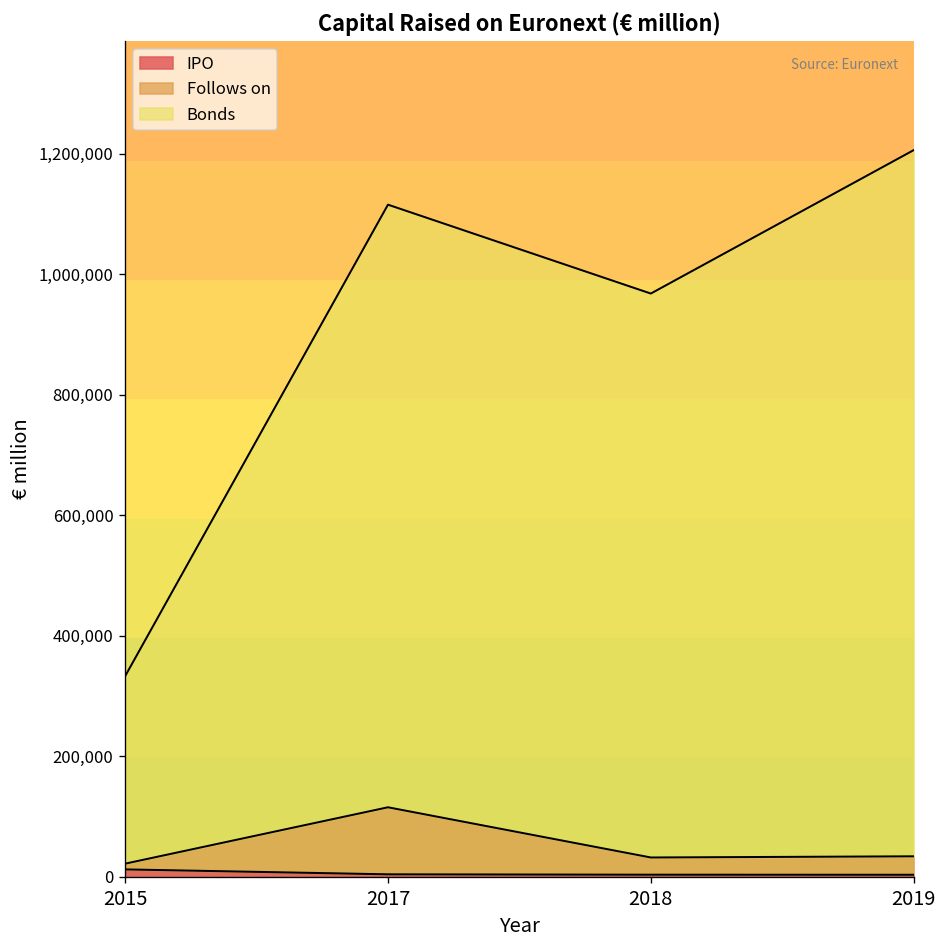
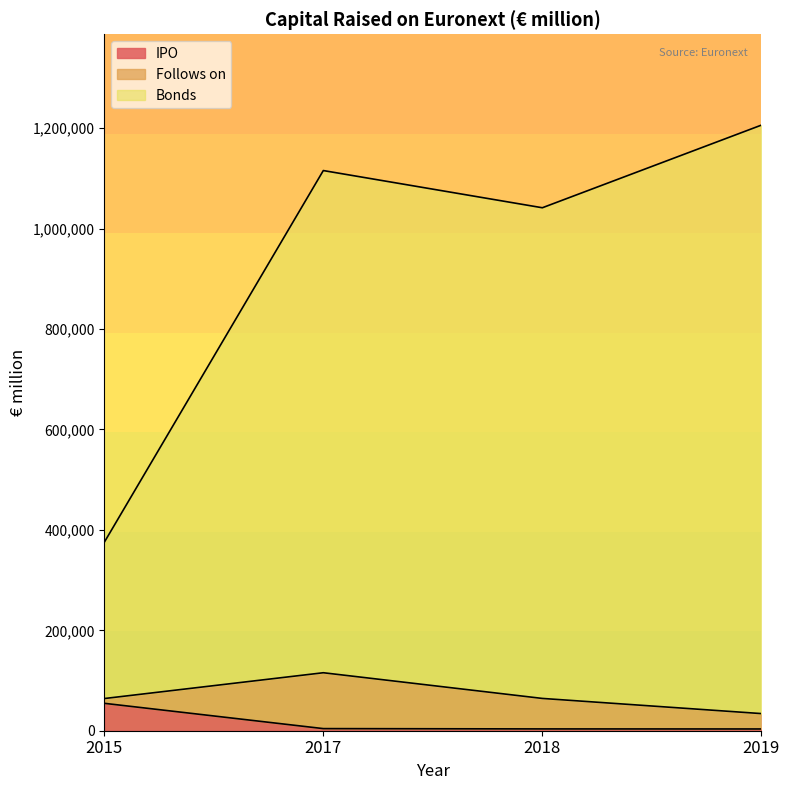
IPO, 2015: 10,000 -> 50,000
Follows on, 2018: 30,000 -> 60,000
Bonds, 2018: 940,000 -> 980,000
